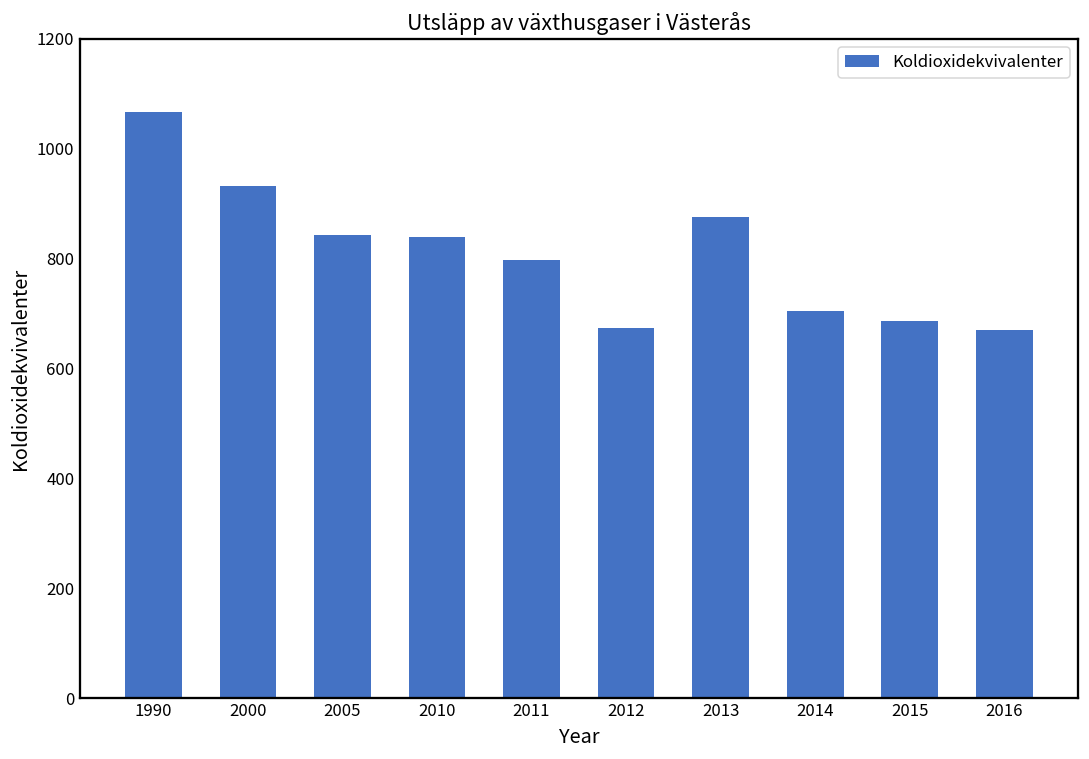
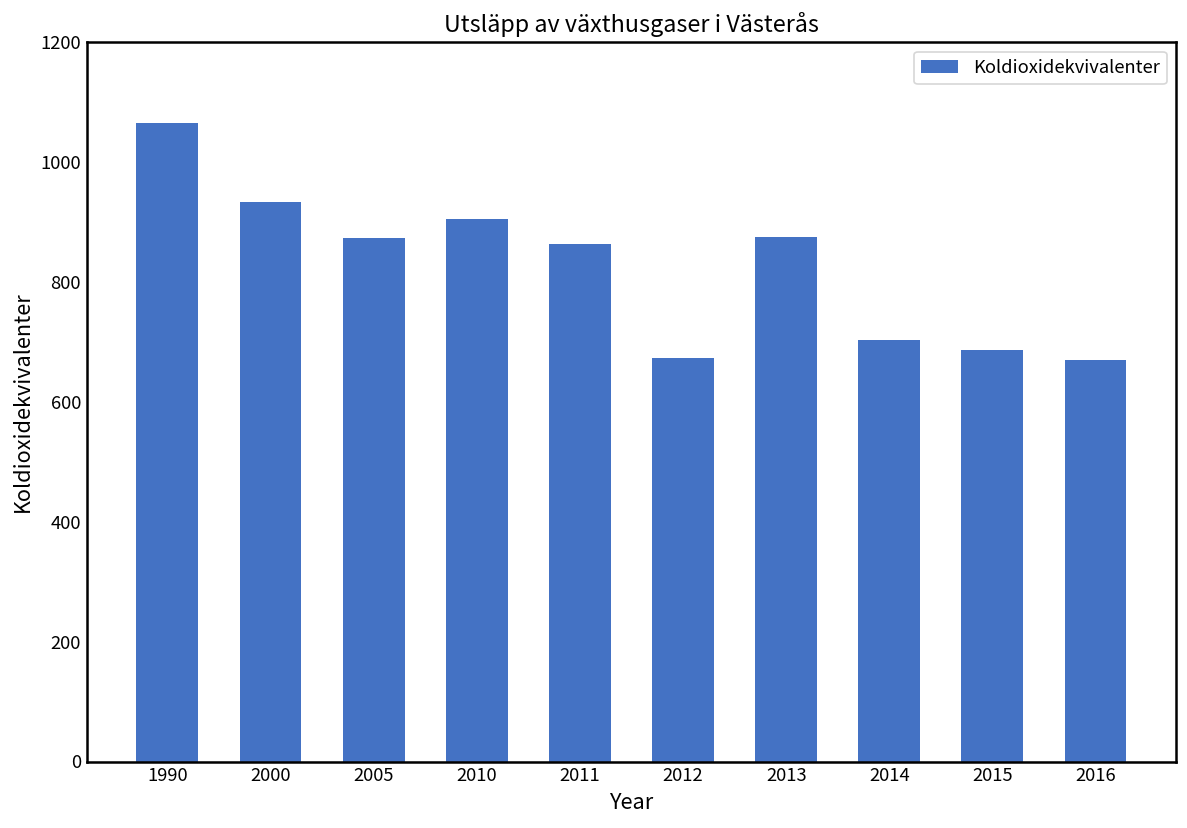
2005: 840 -> 870
2010: 840 -> 910
2011: 800 -> 860
